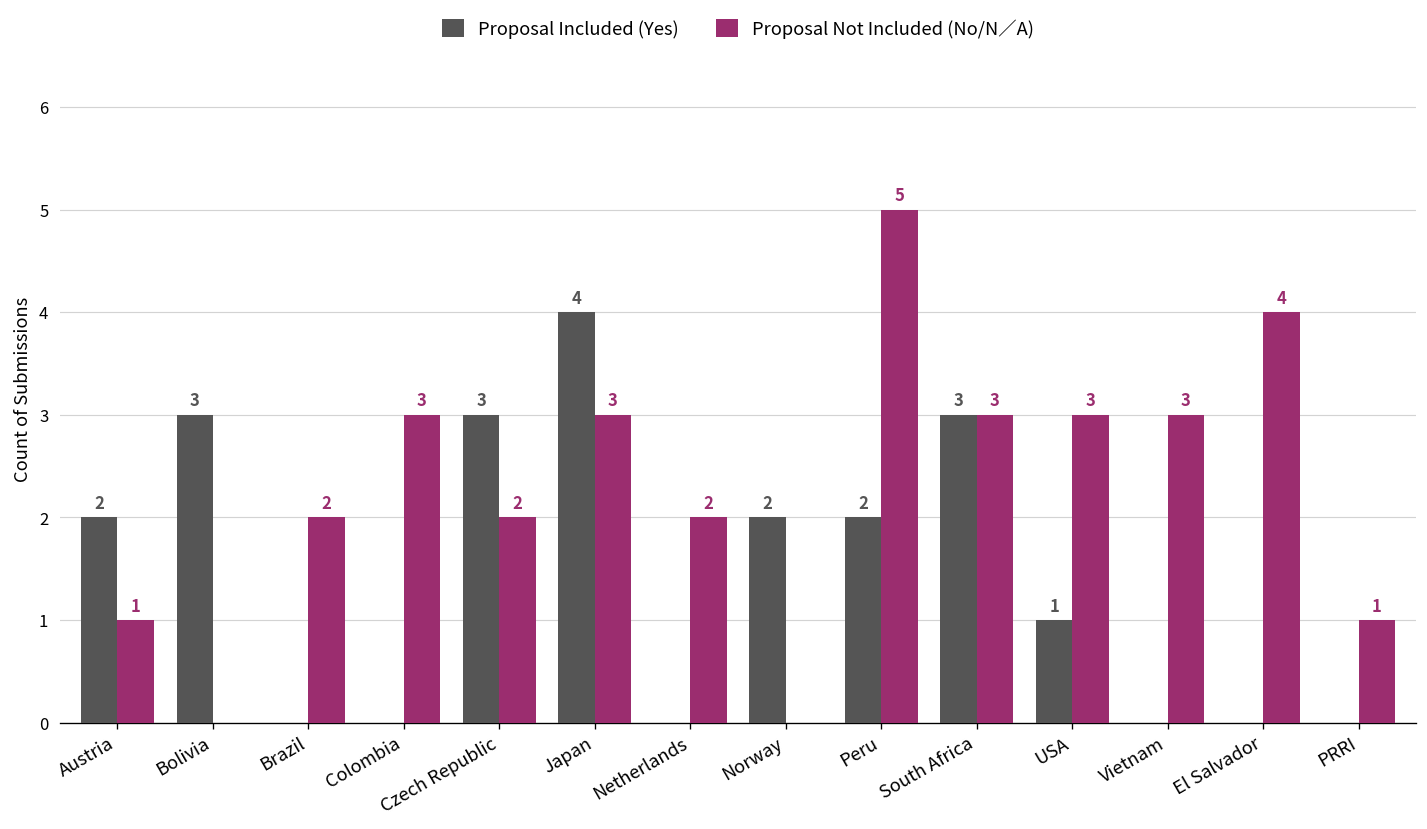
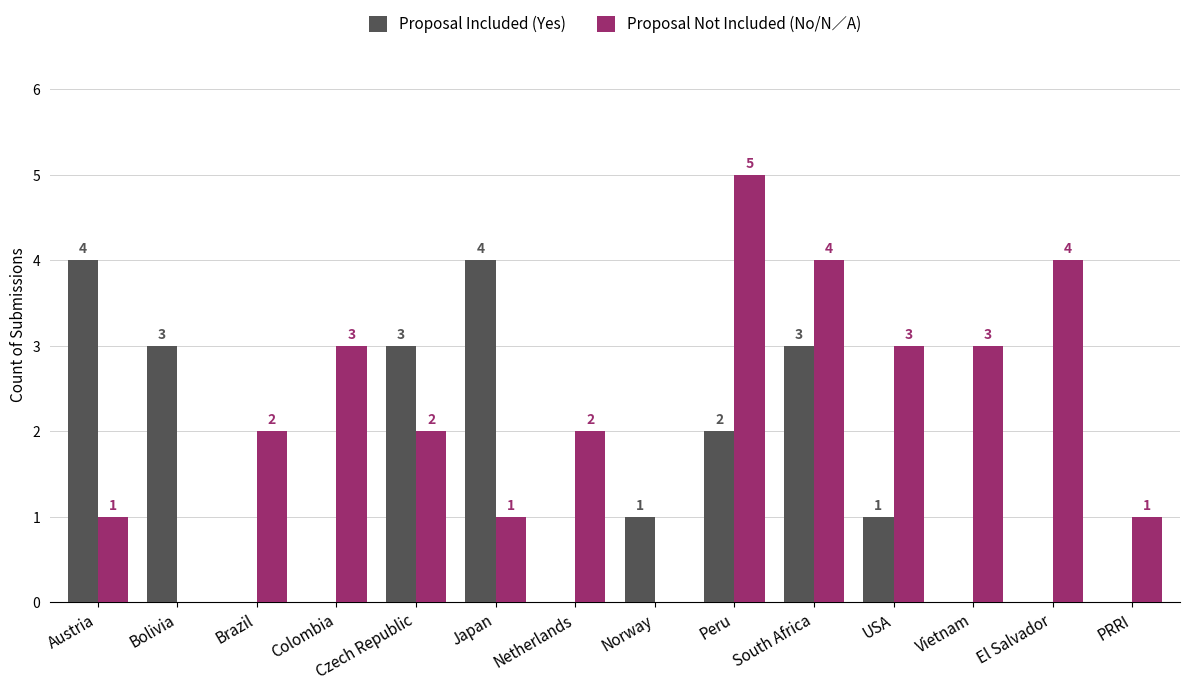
Proposal Included (Yes), Austria: 2 -> 4
Proposal Not Included (No/N∕A), Japan: 3 -> 1
Proposal Included (Yes), Norway: 2 -> 1
Proposal Not Included (No/N∕A), South Africa: 3 -> 4
